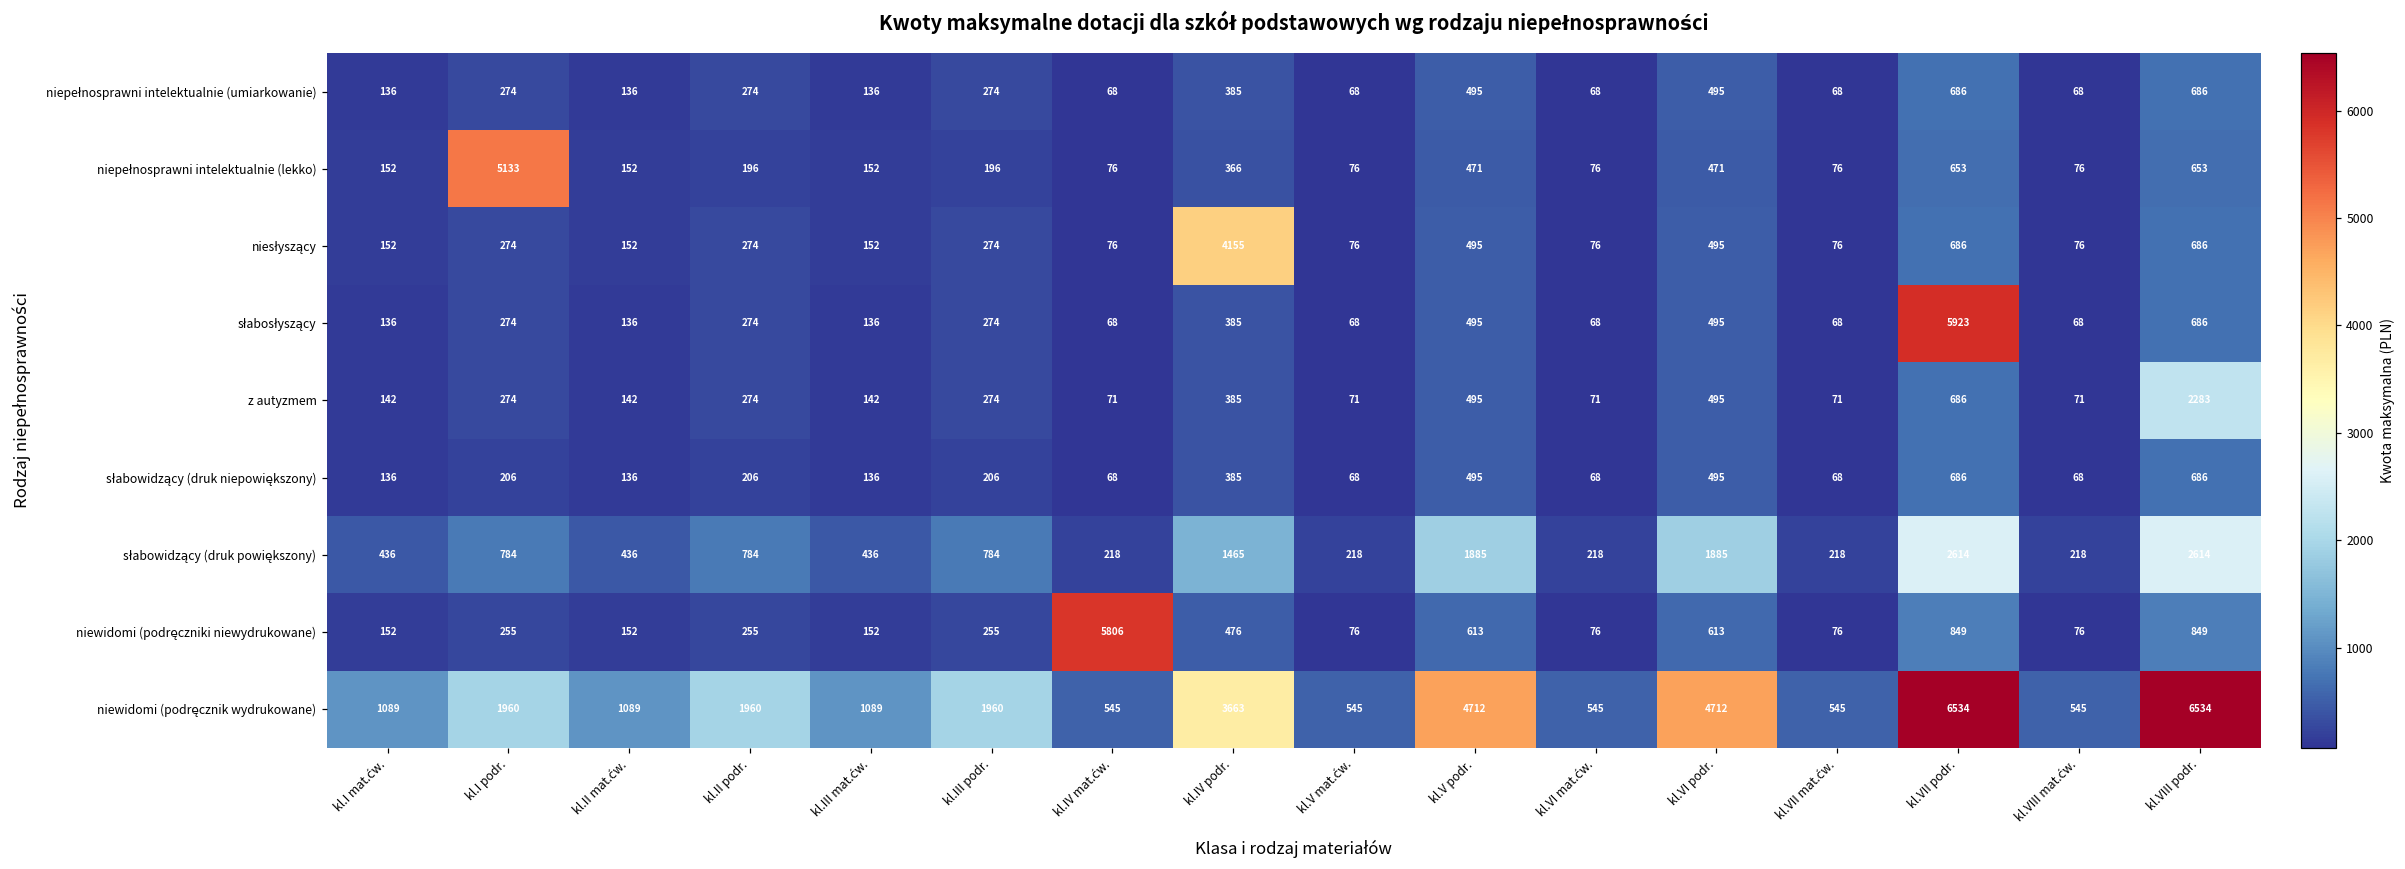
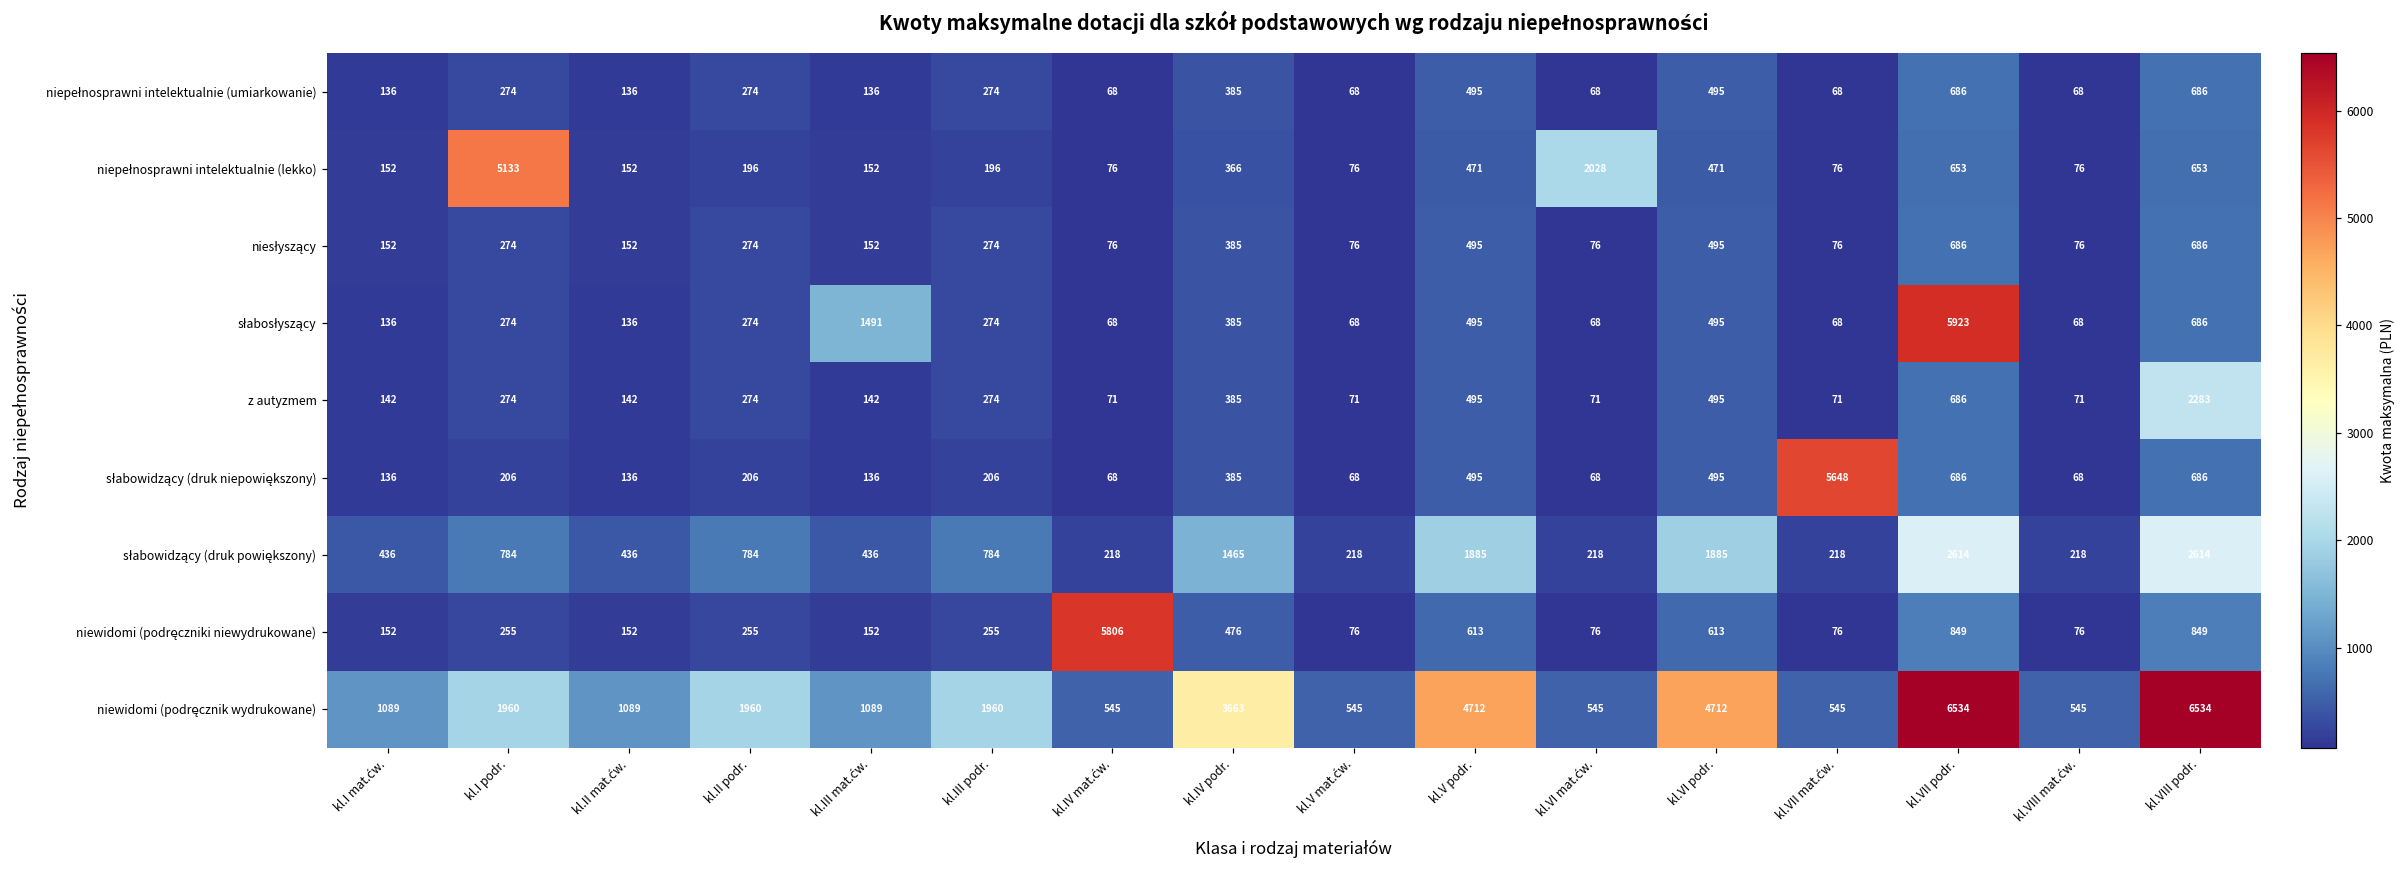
niepełnosprawni intelektualnie (lekko), kl.VI mat.ćw.: 76 -> 2028
niesłyszący, kl.IV podr.: 4155 -> 385
słabosłyszący, kl.III mat.ćw.: 136 -> 1491
słabowidzący (druk niepowiększony), kl.VII mat.ćw.: 68 -> 5648
